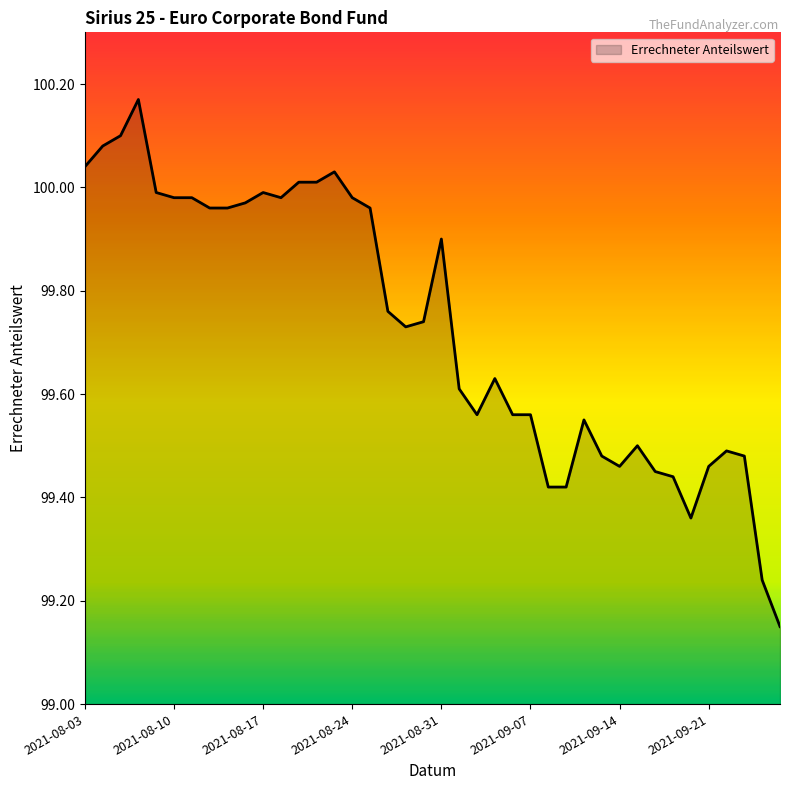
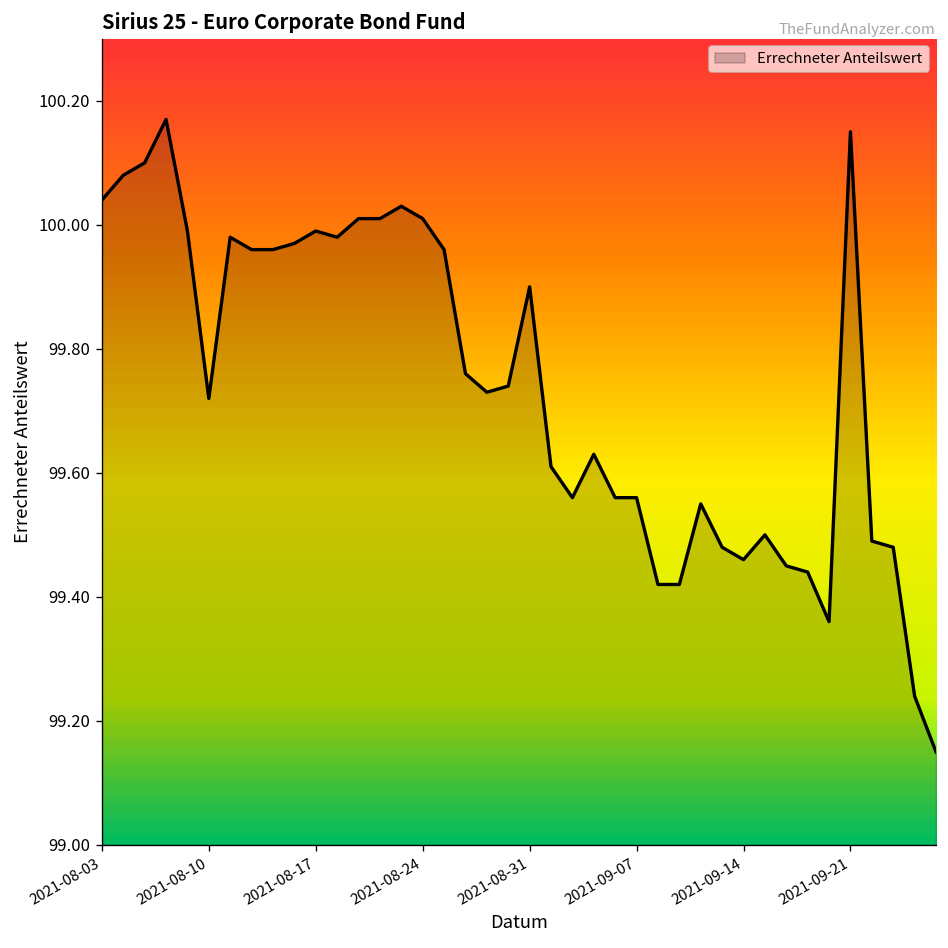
2021-08-10: 99.98 -> 99.72
2021-08-24: 99.98 -> 100.01
2021-09-21: 99.46 -> 100.15
